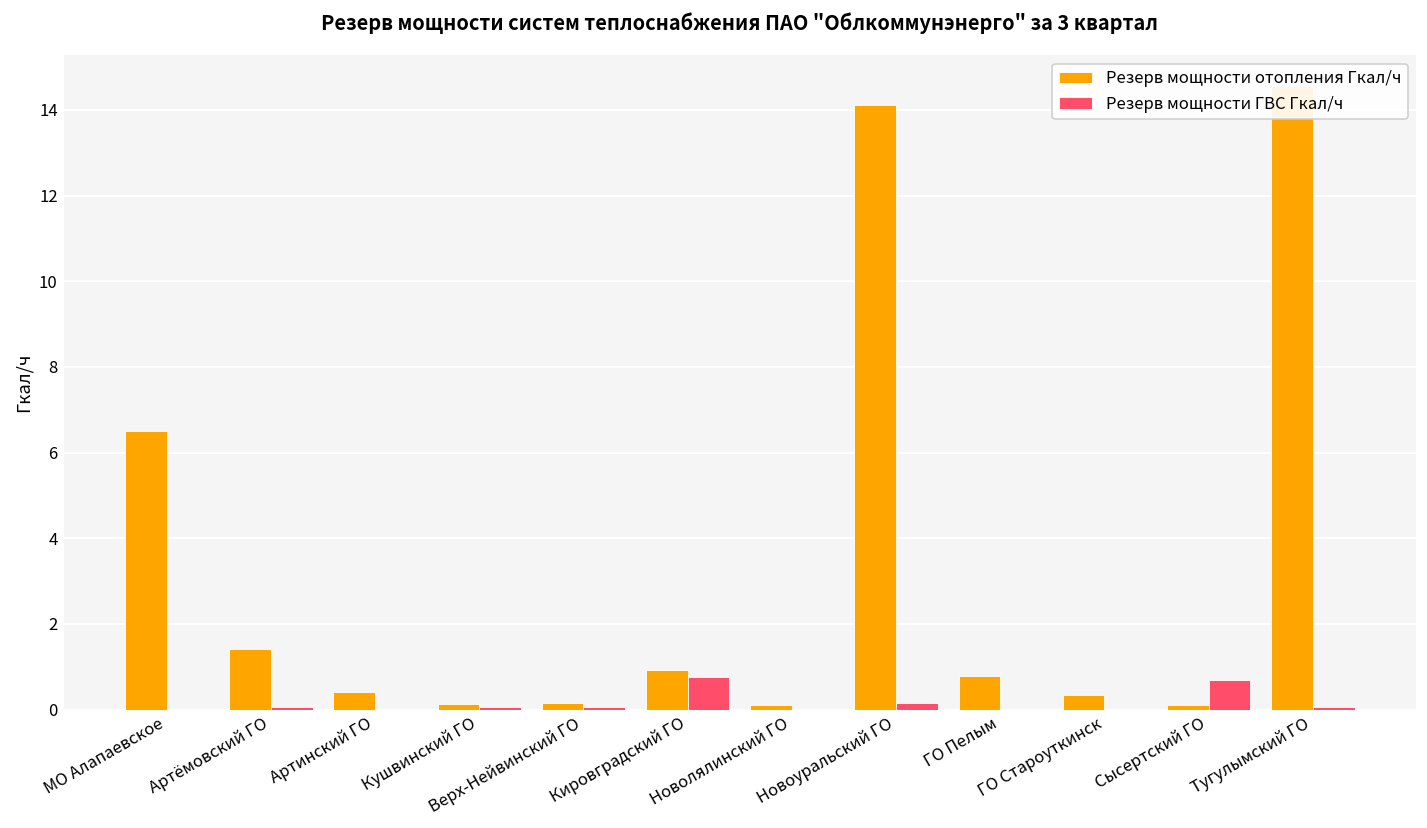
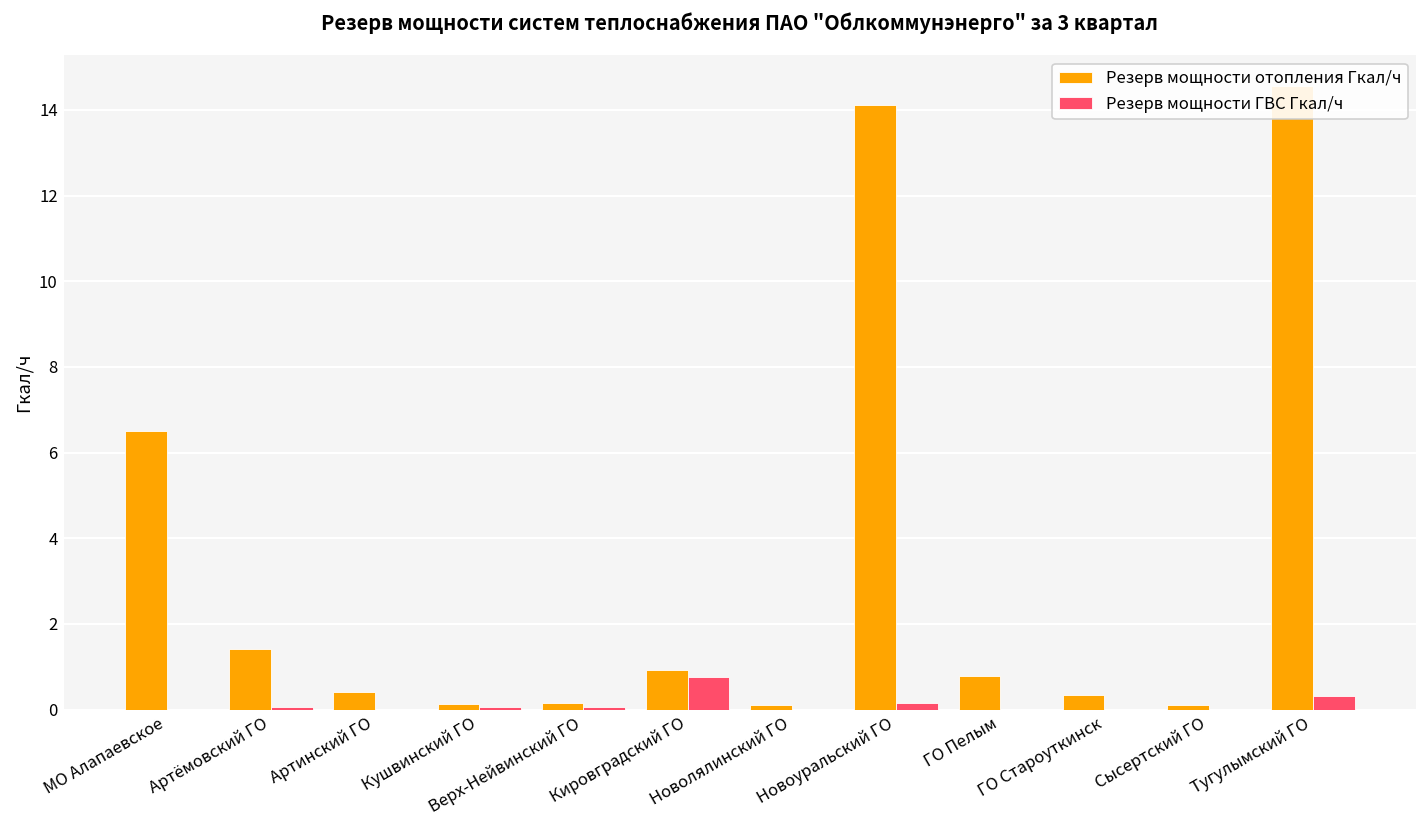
Резерв мощности ГВС Гкал/ч, Сысертский ГО: 0.7 -> 0.0
Резерв мощности ГВС Гкал/ч, Тугулымский ГО: 0.1 -> 0.3
